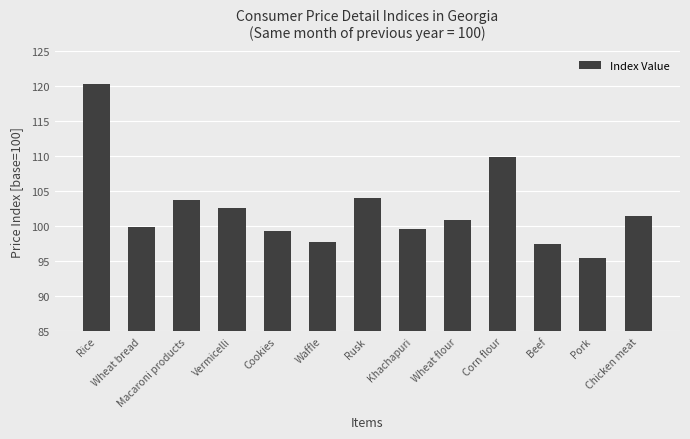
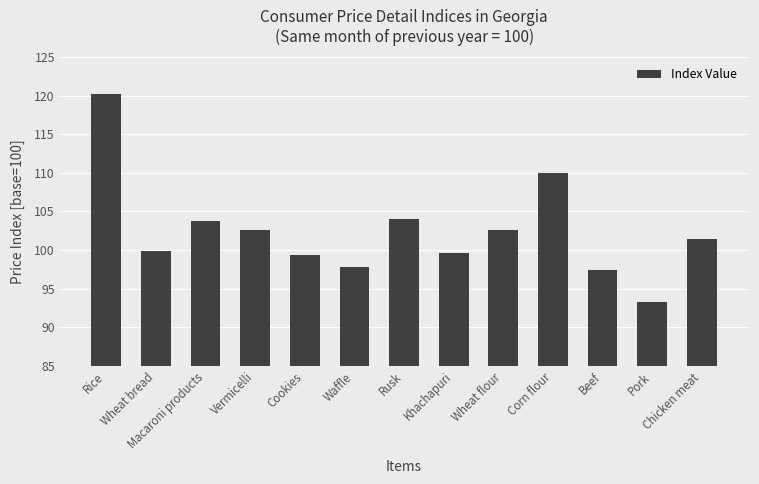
Wheat flour: 101 -> 103
Pork: 95 -> 93
